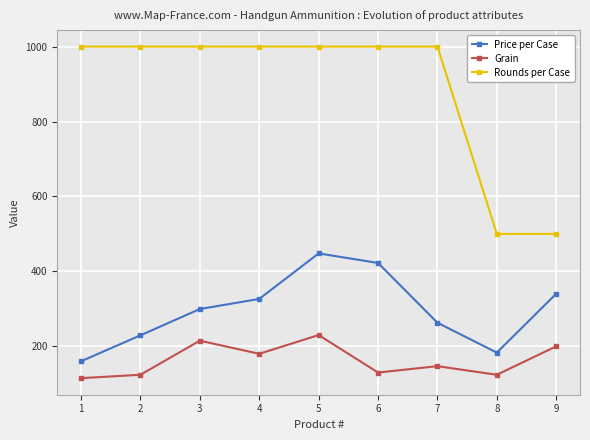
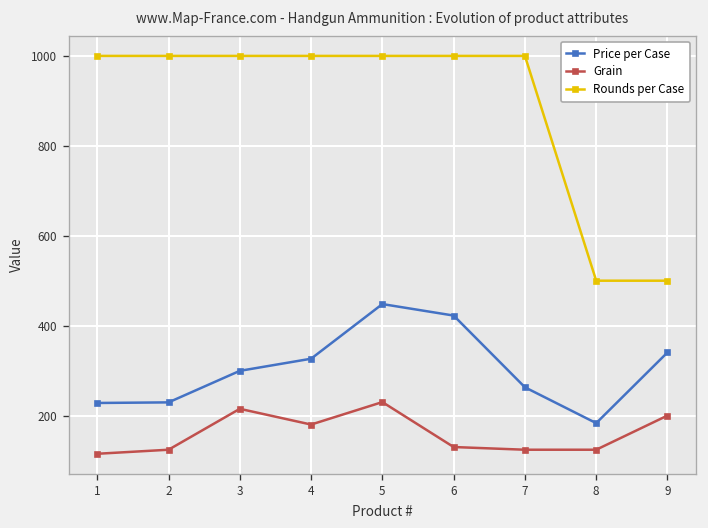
Price per Case, 1: 160 -> 230
Grain, 7: 150 -> 120
